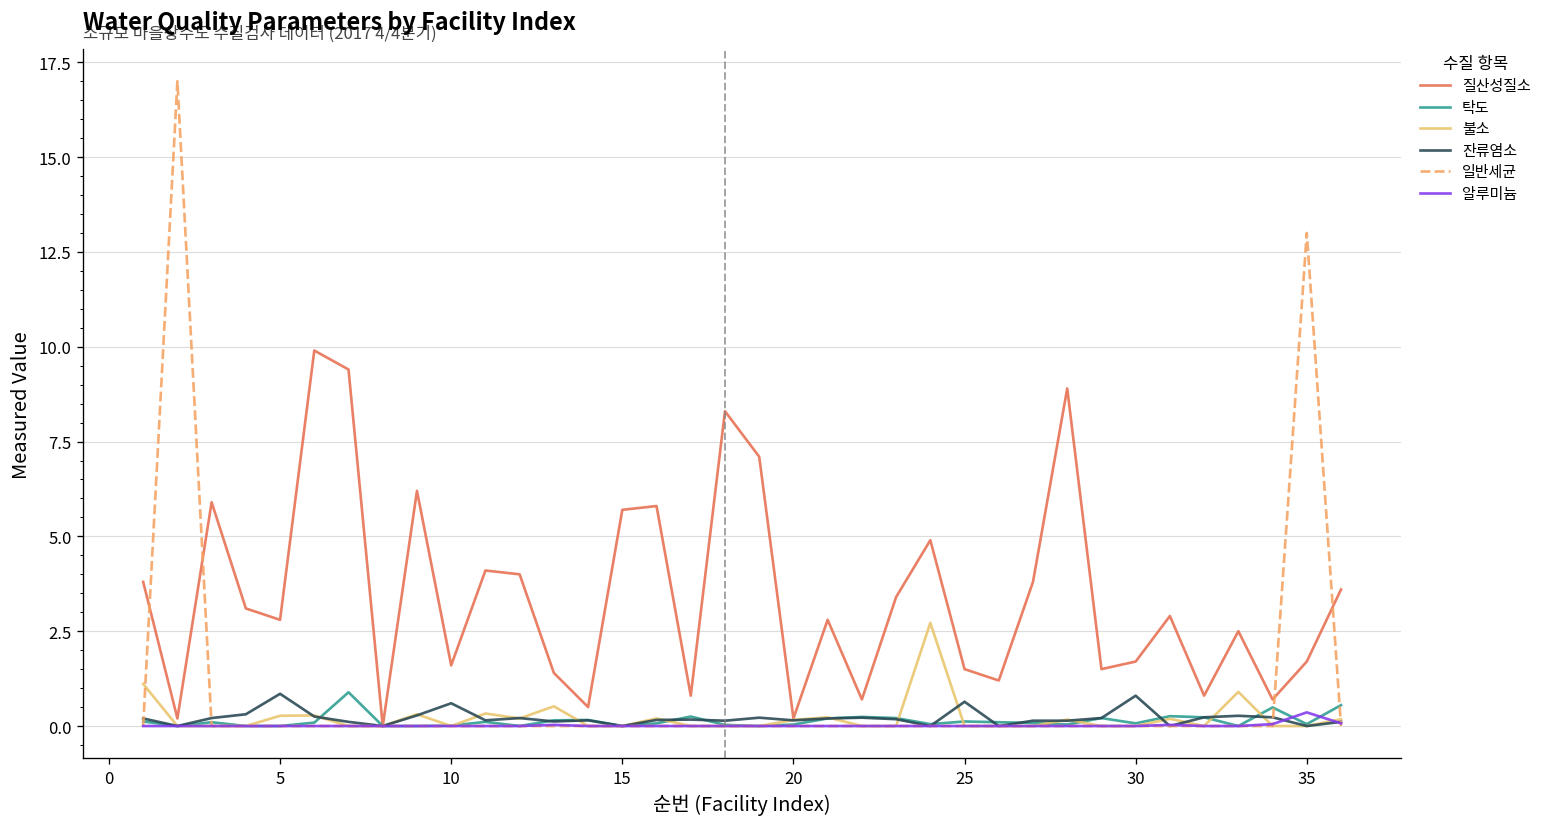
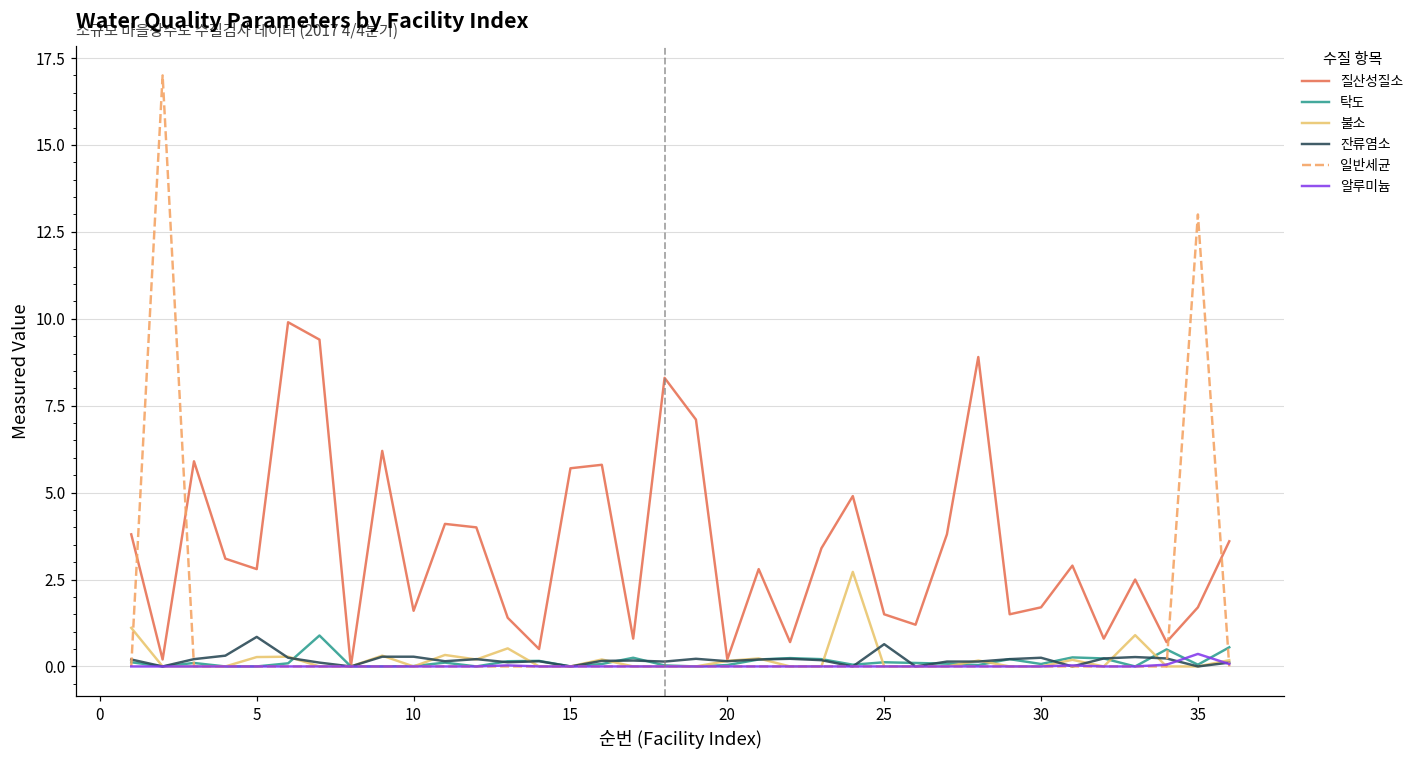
잔류염소, 10: 0.6 -> 0.3
잔류염소, 30: 0.8 -> 0.3
